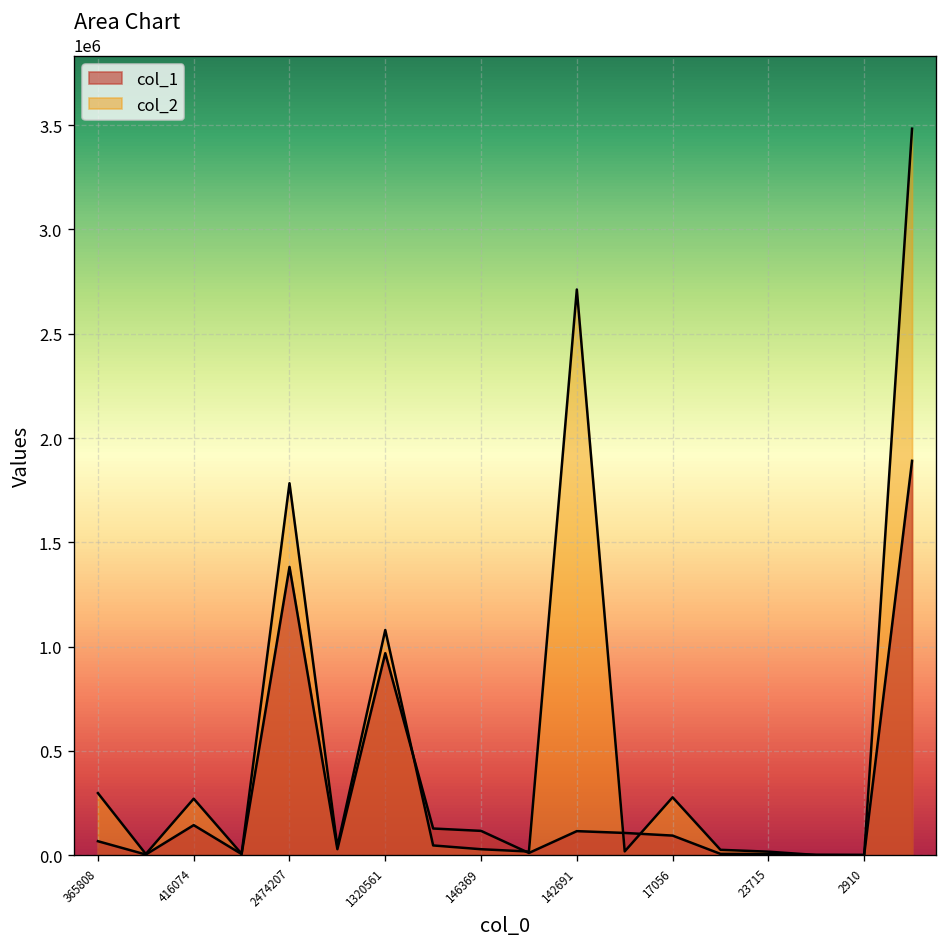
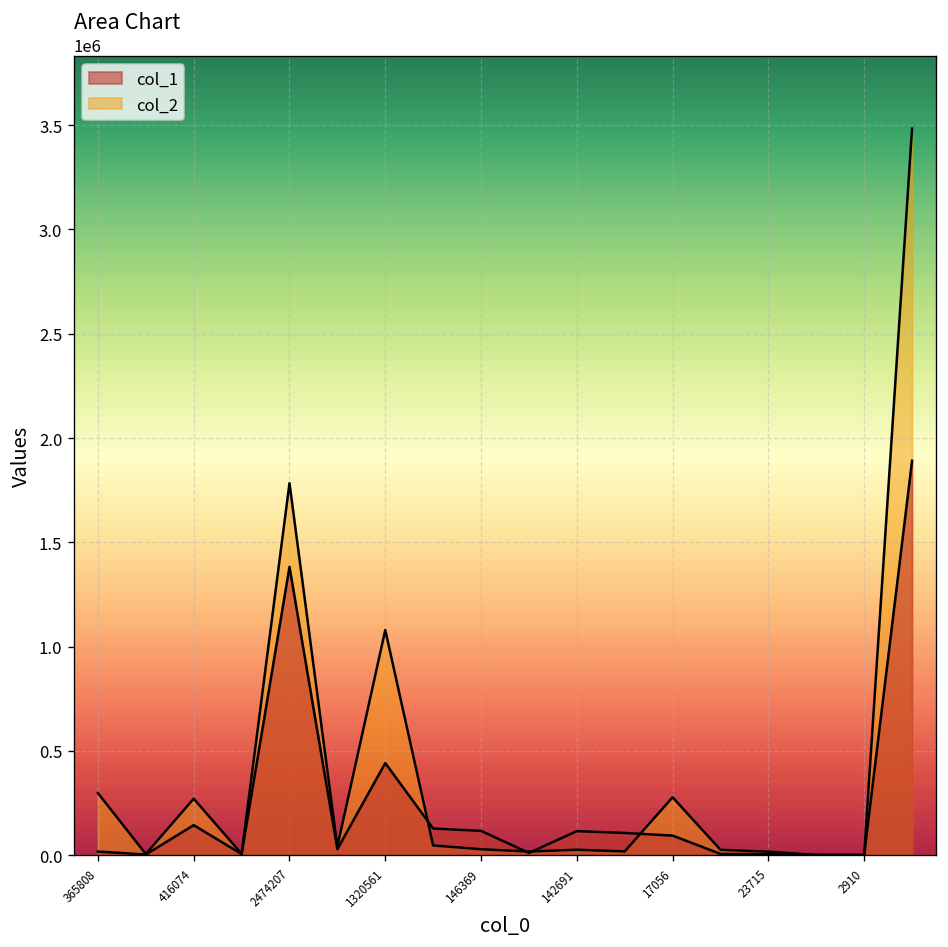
col_1, 365808: 70000 -> 20000
col_1, 1320561: 970000 -> 440000
col_2, 142691: 2710000 -> 30000
